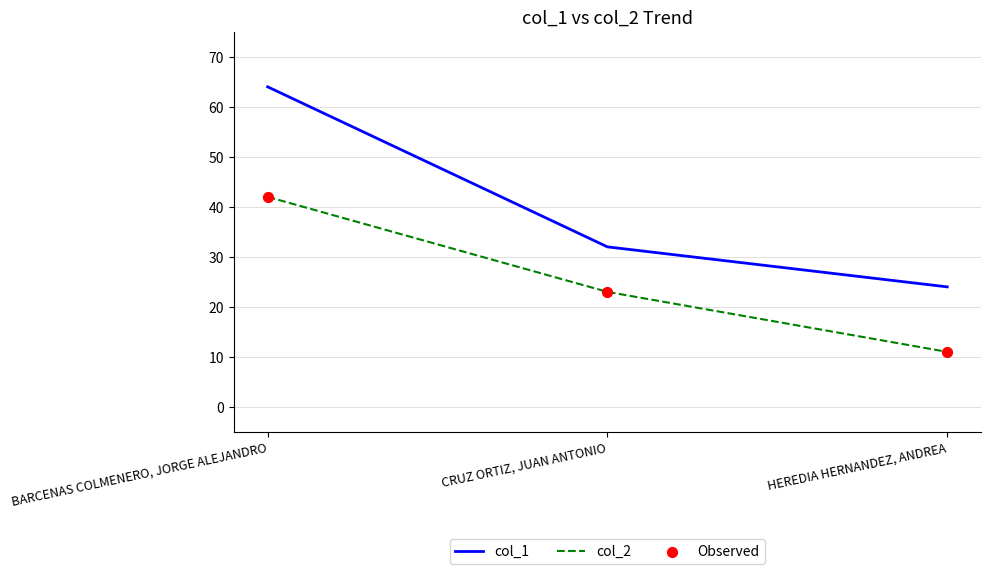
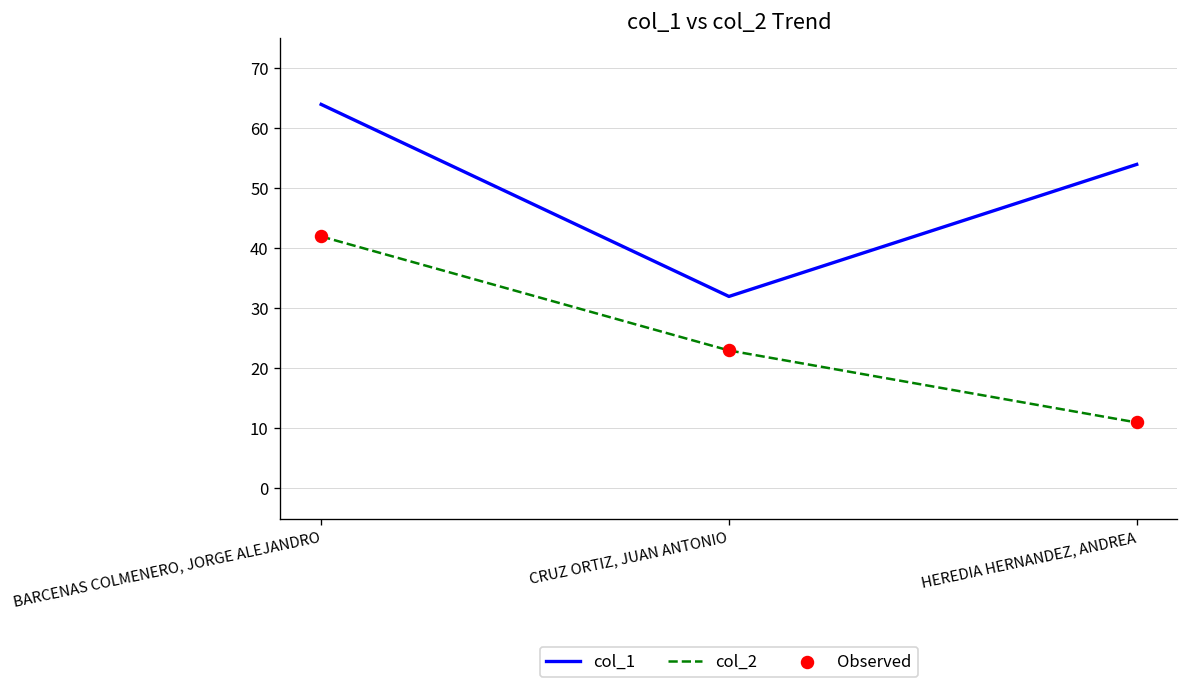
col_1, HEREDIA HERNANDEZ, ANDREA: 24 -> 54
